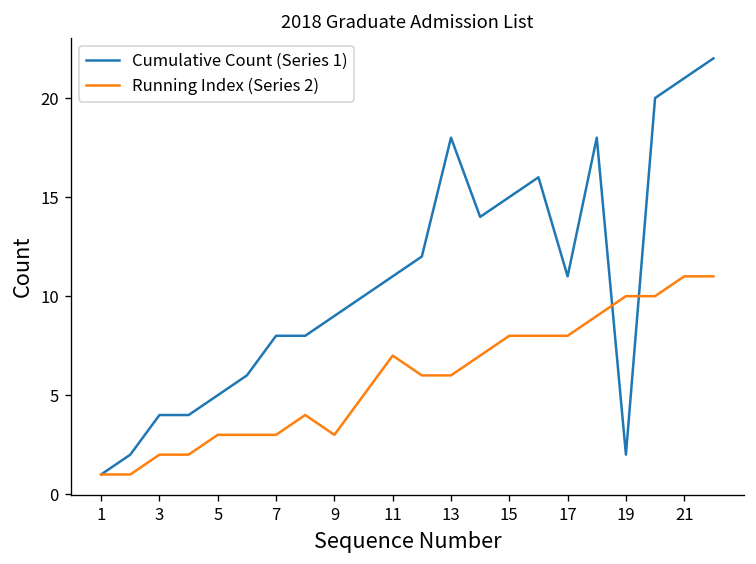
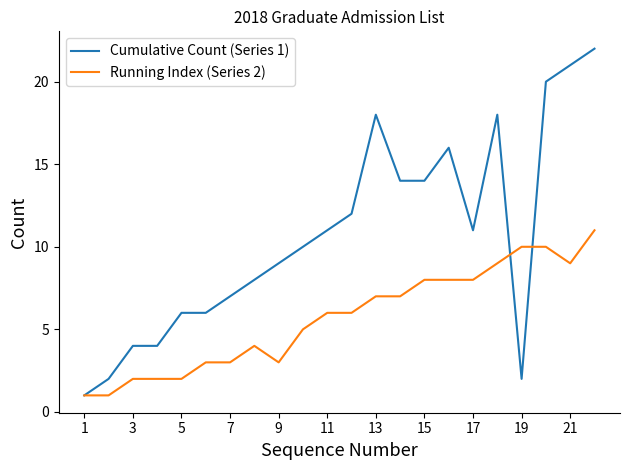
Cumulative Count (Series 1), 5: 5 -> 6
Running Index (Series 2), 5: 3 -> 2
Cumulative Count (Series 1), 7: 8 -> 7
Running Index (Series 2), 11: 7 -> 6
Running Index (Series 2), 13: 6 -> 7
Cumulative Count (Series 1), 15: 15 -> 14
Running Index (Series 2), 21: 11 -> 9
